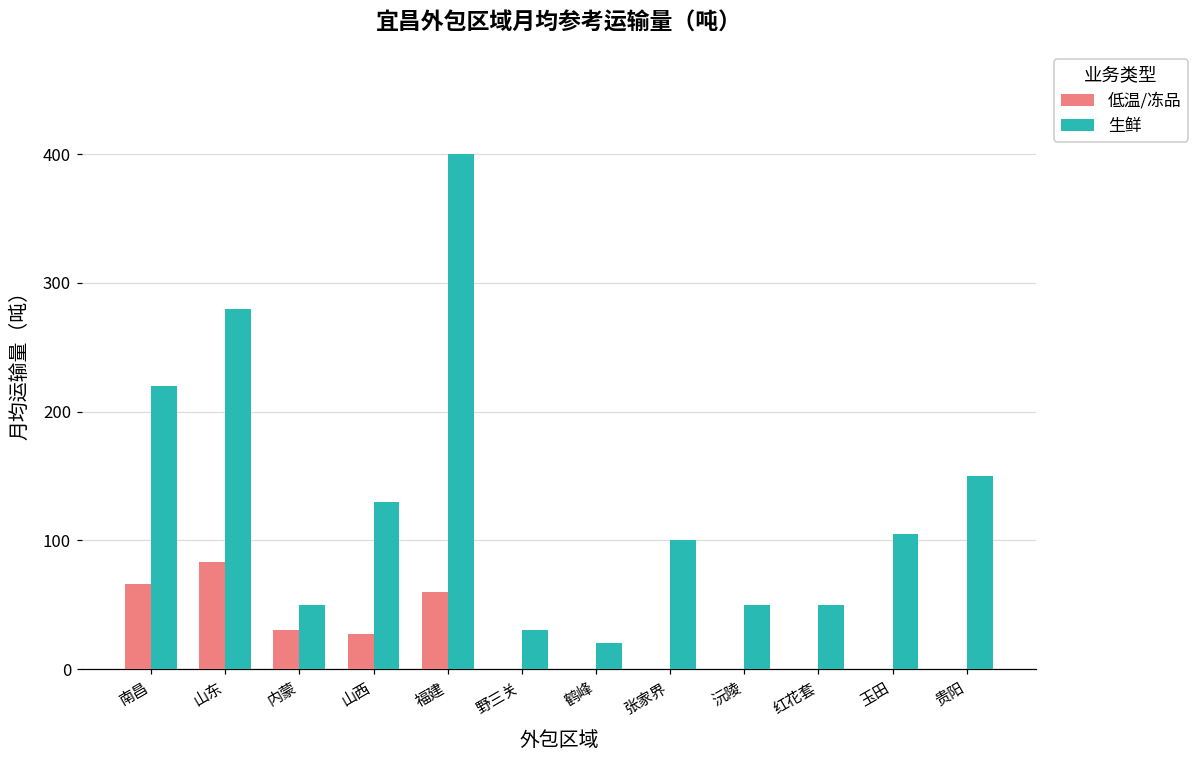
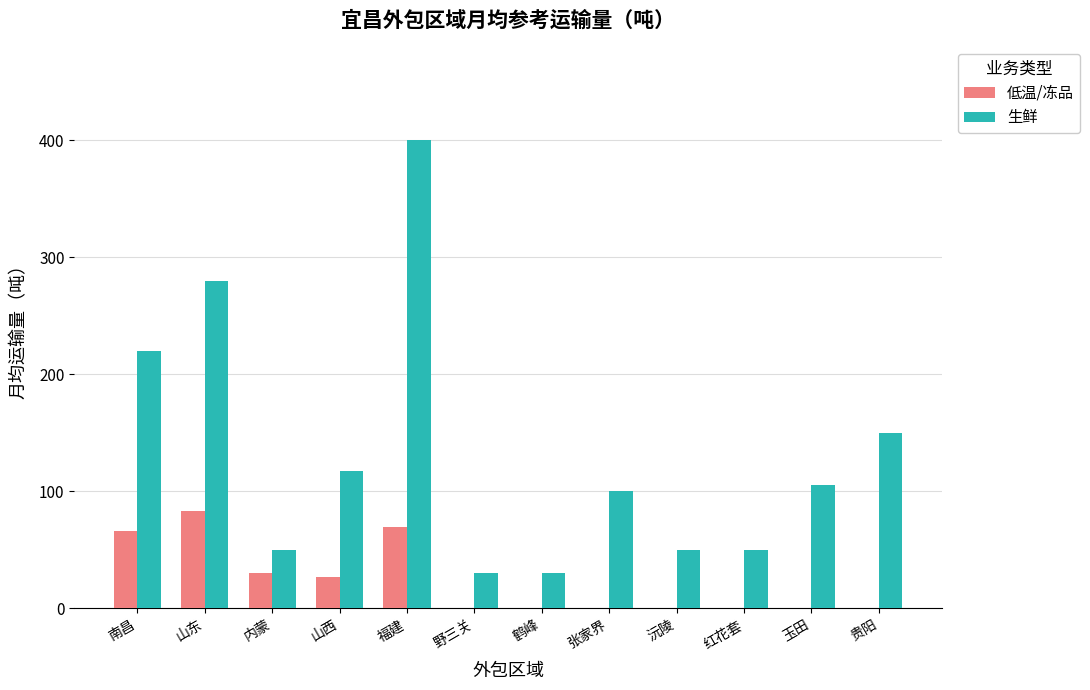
生鲜, 山西: 130 -> 117
低温/冻品, 福建: 60 -> 69
生鲜, 鹤峰: 20 -> 30
